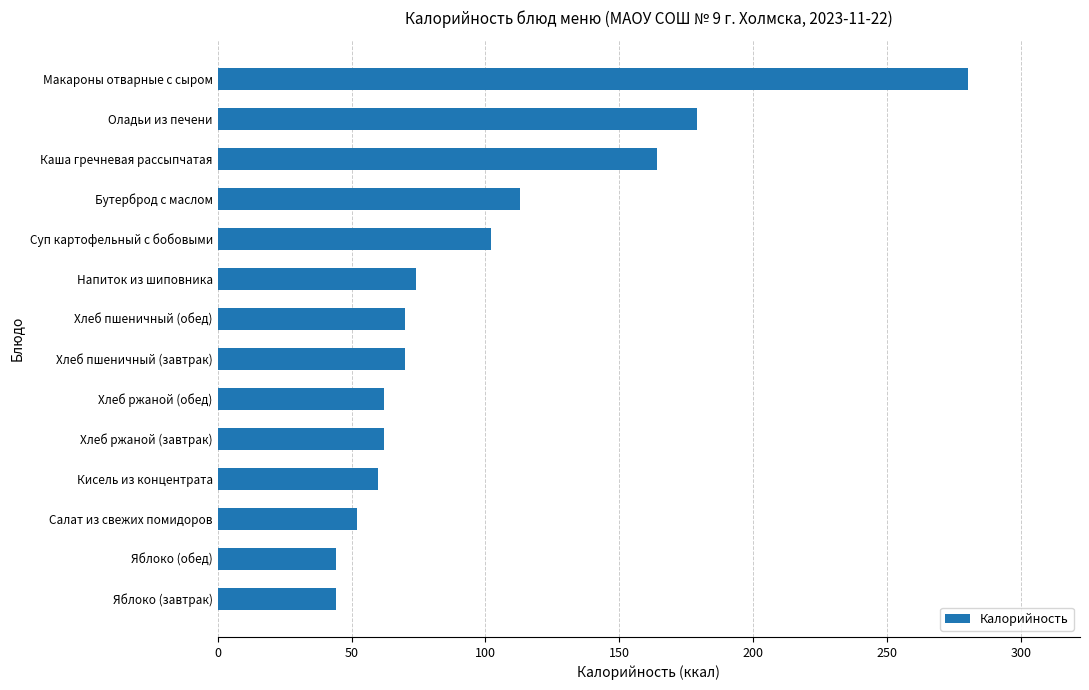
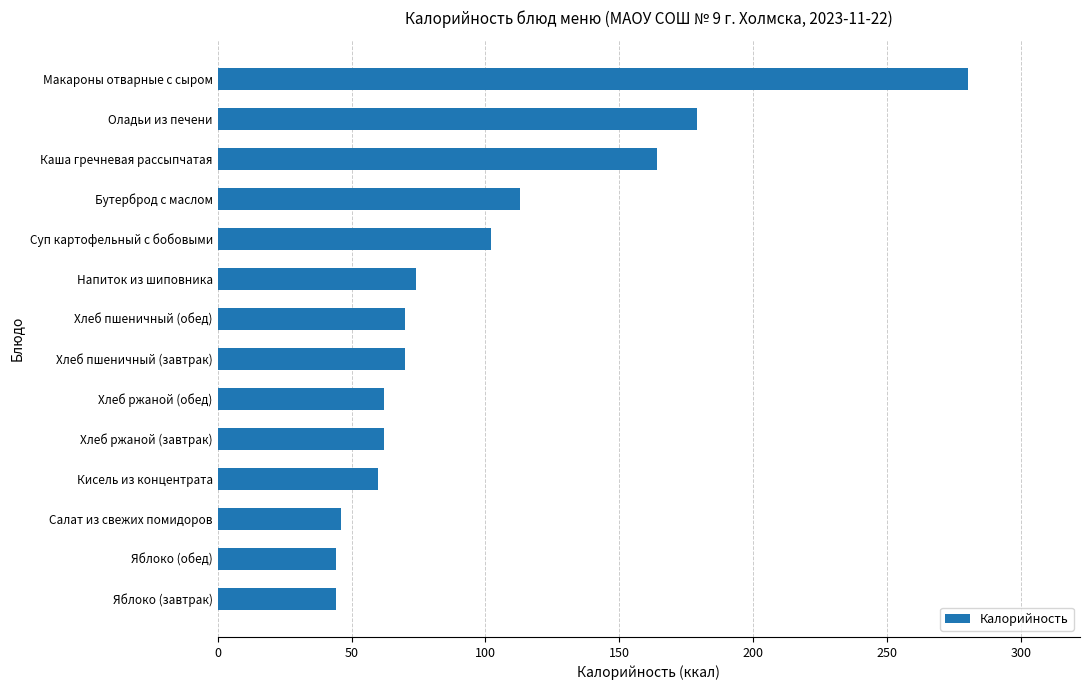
Салат из свежих помидоров: 52 -> 46
